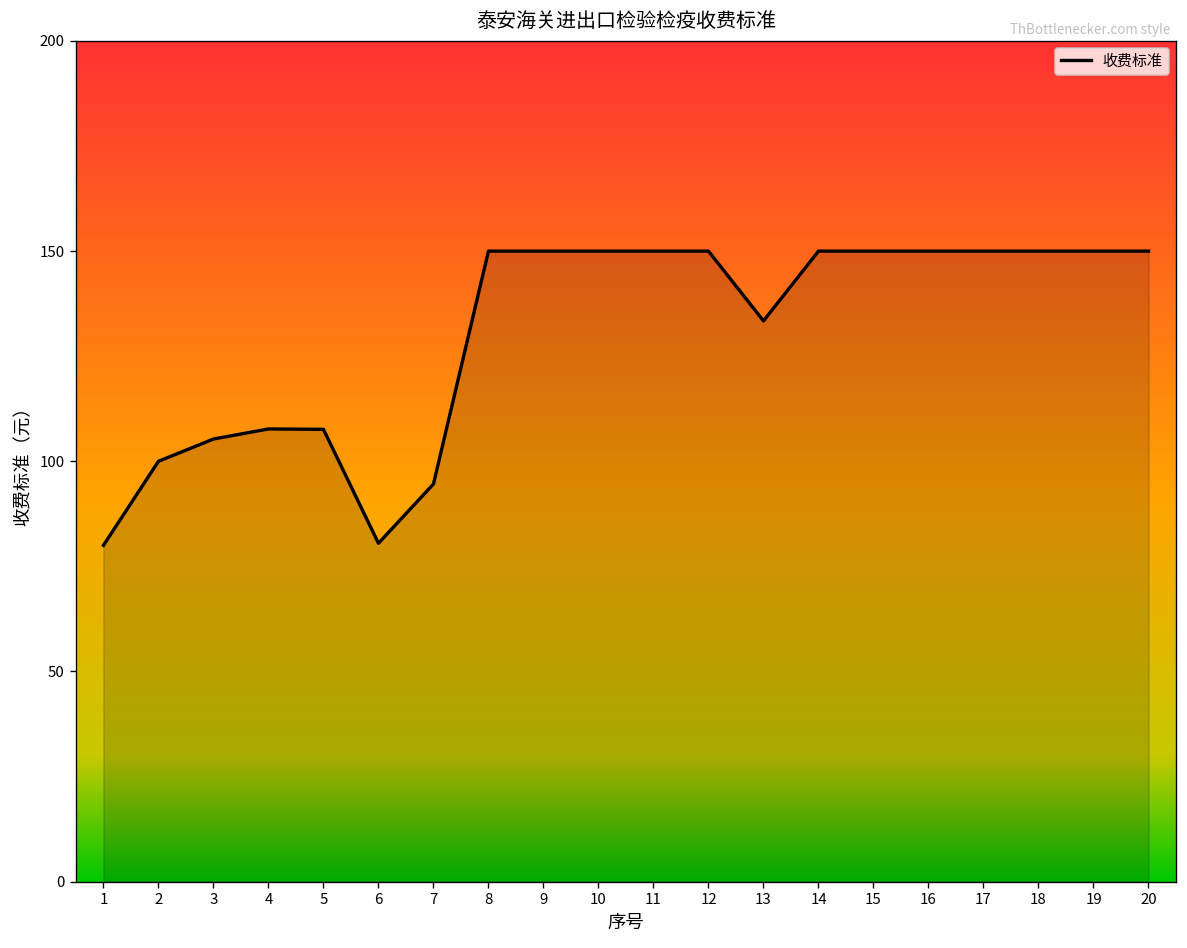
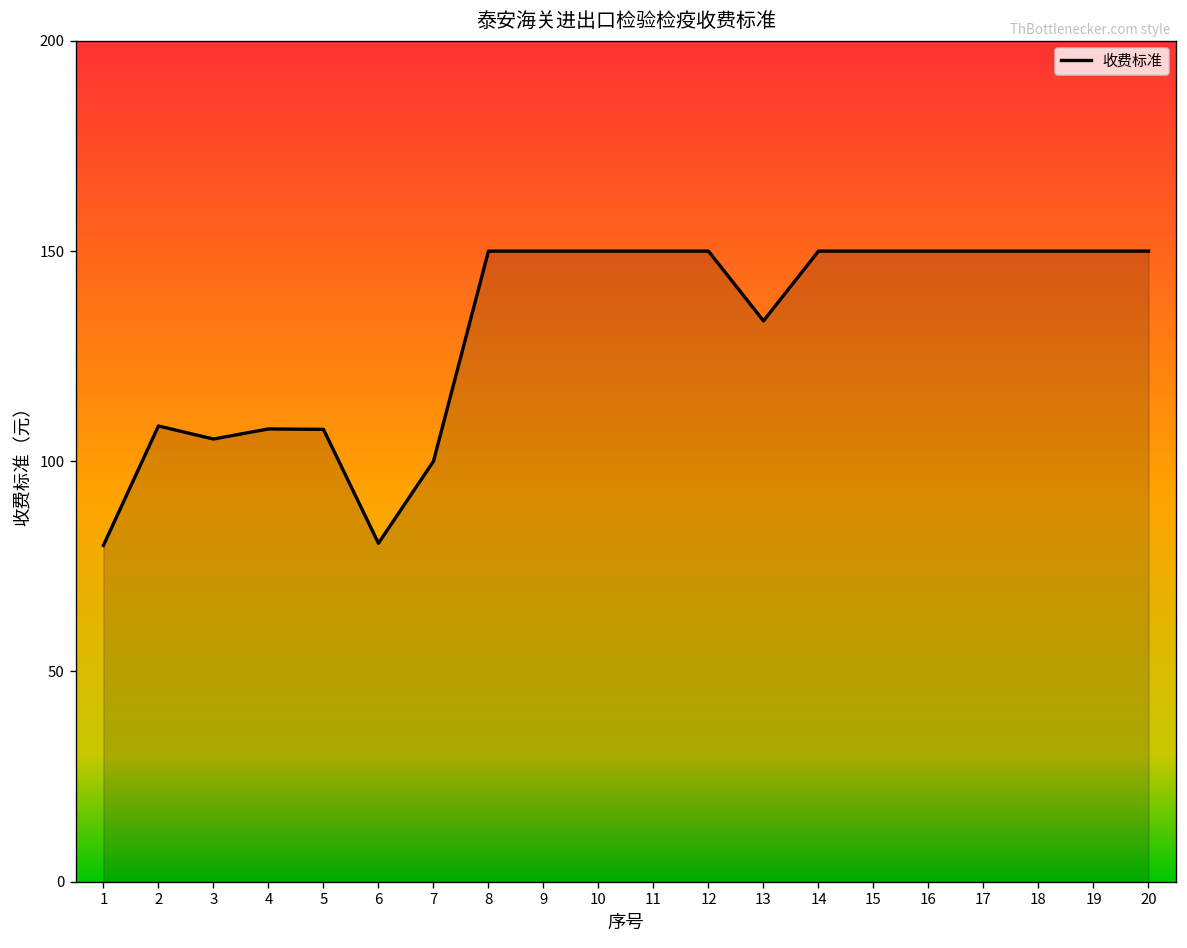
2: 100 -> 108
7: 95 -> 100
